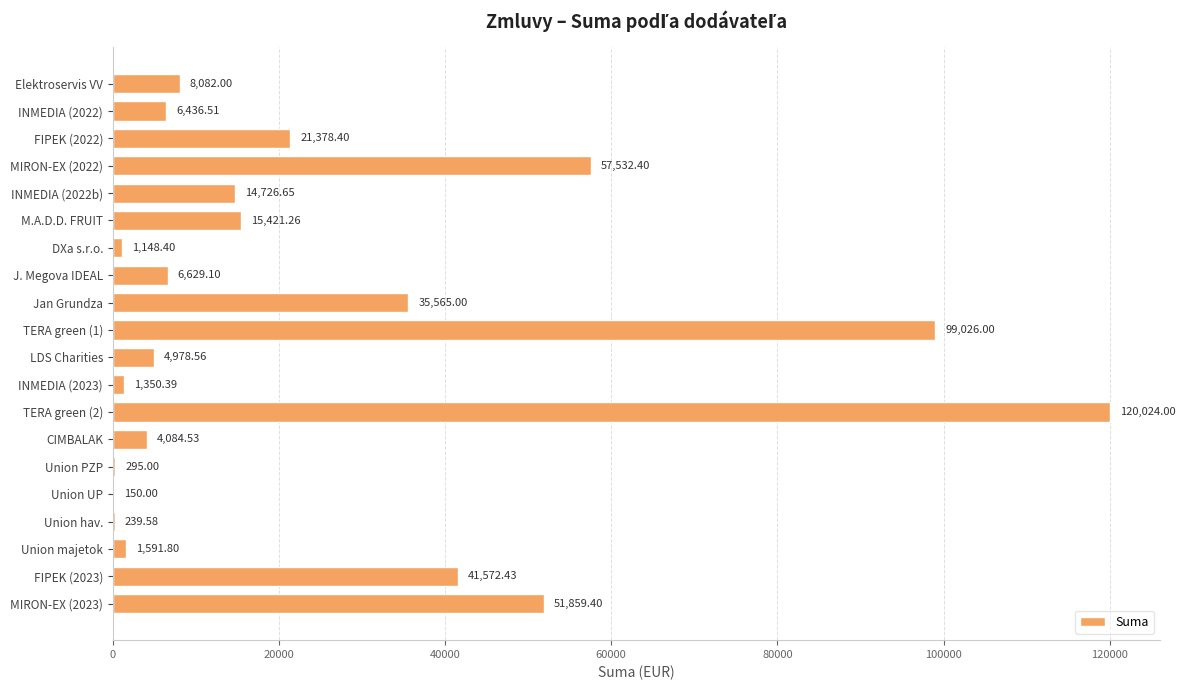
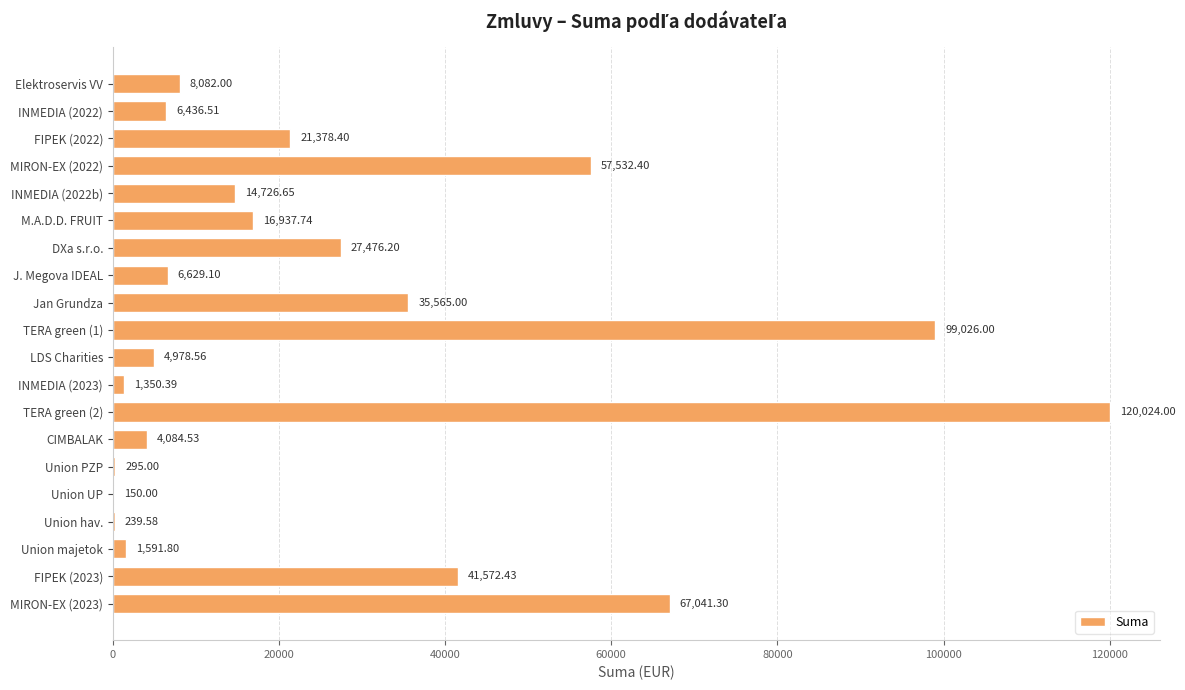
M.A.D.D. FRUIT: 15,421.26 -> 16,937.74
DXa s.r.o.: 1,148.40 -> 27,476.20
MIRON-EX (2023): 51,859.40 -> 67,041.30
